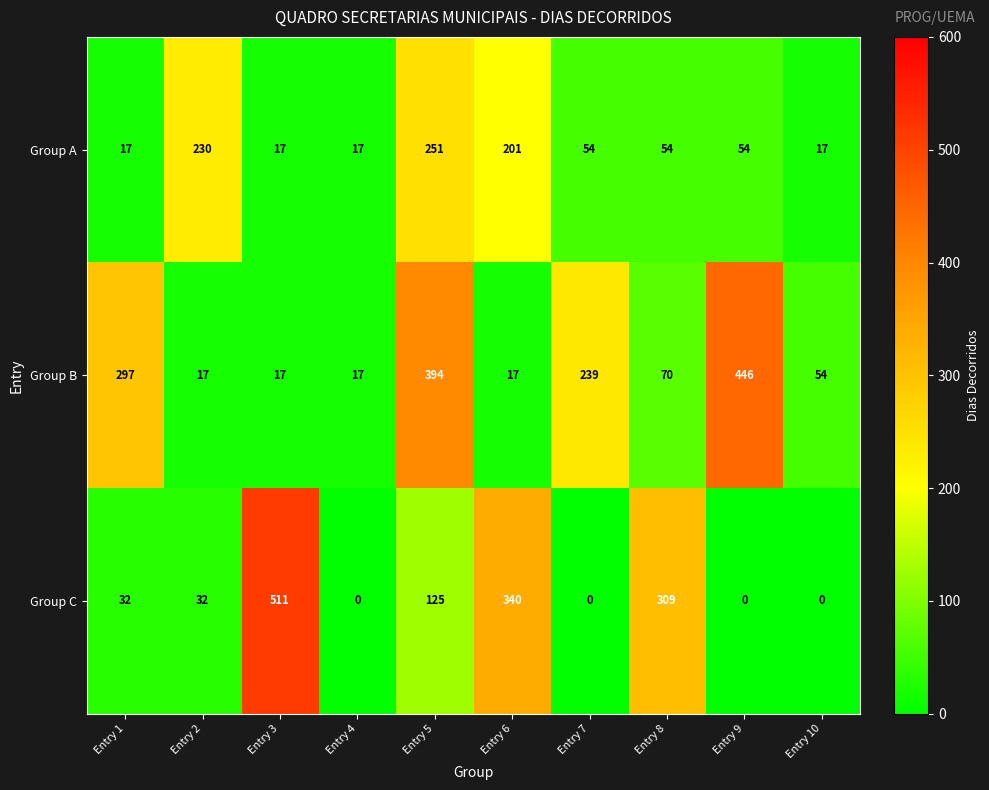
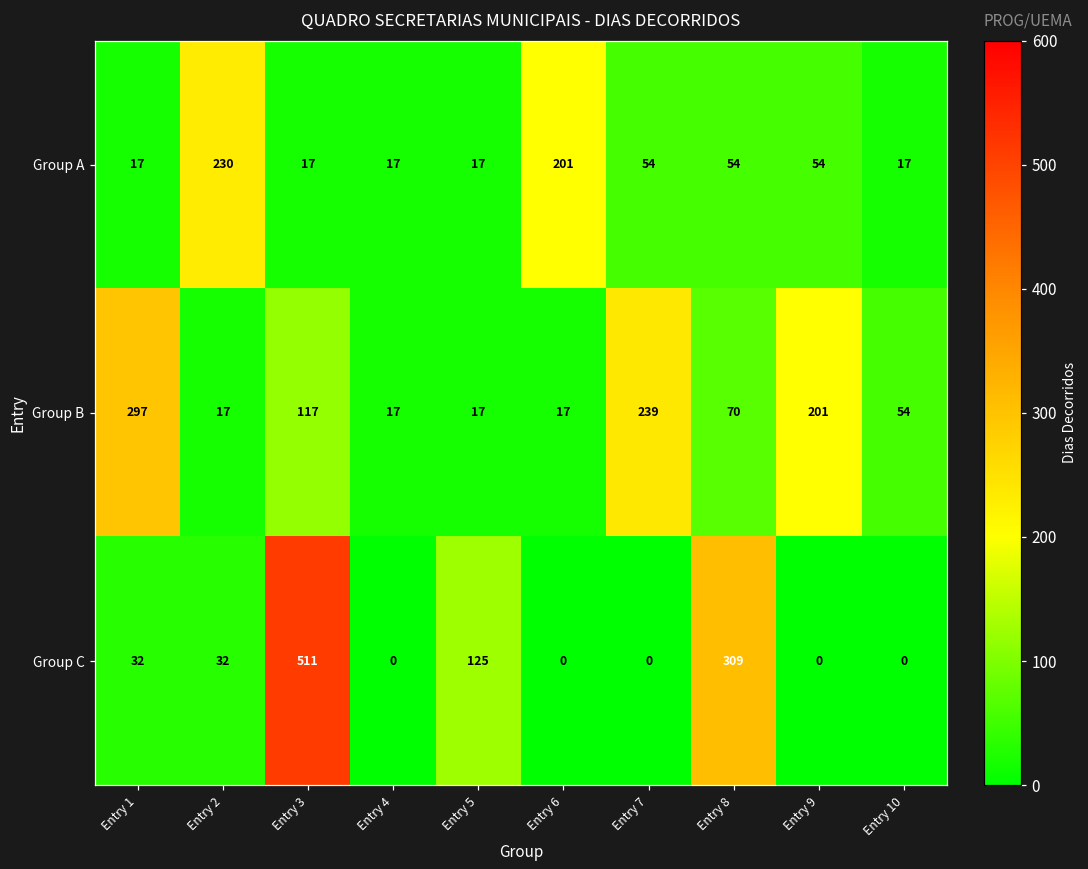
Group A, Entry 5: 251 -> 17
Group B, Entry 3: 17 -> 117
Group B, Entry 5: 394 -> 17
Group B, Entry 9: 446 -> 201
Group C, Entry 6: 340 -> 0
